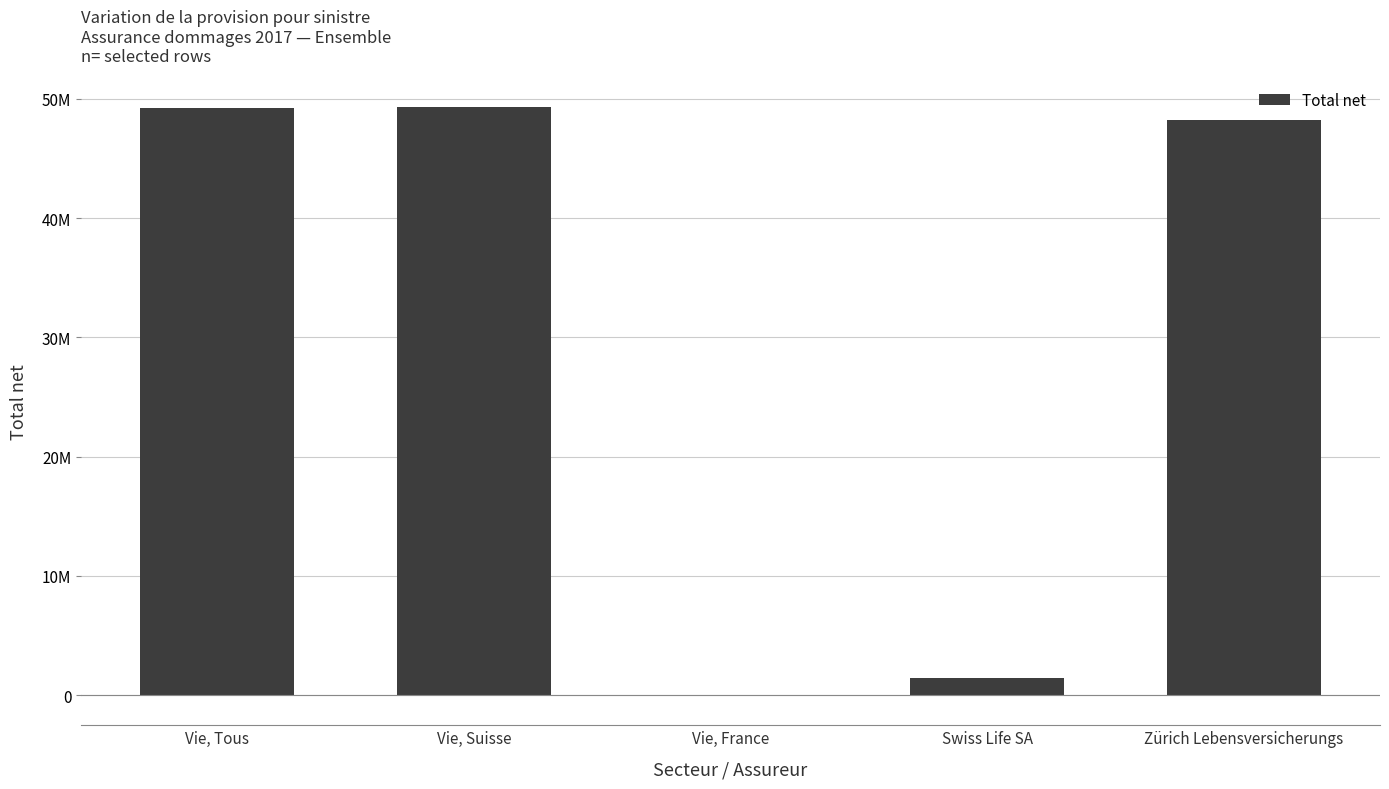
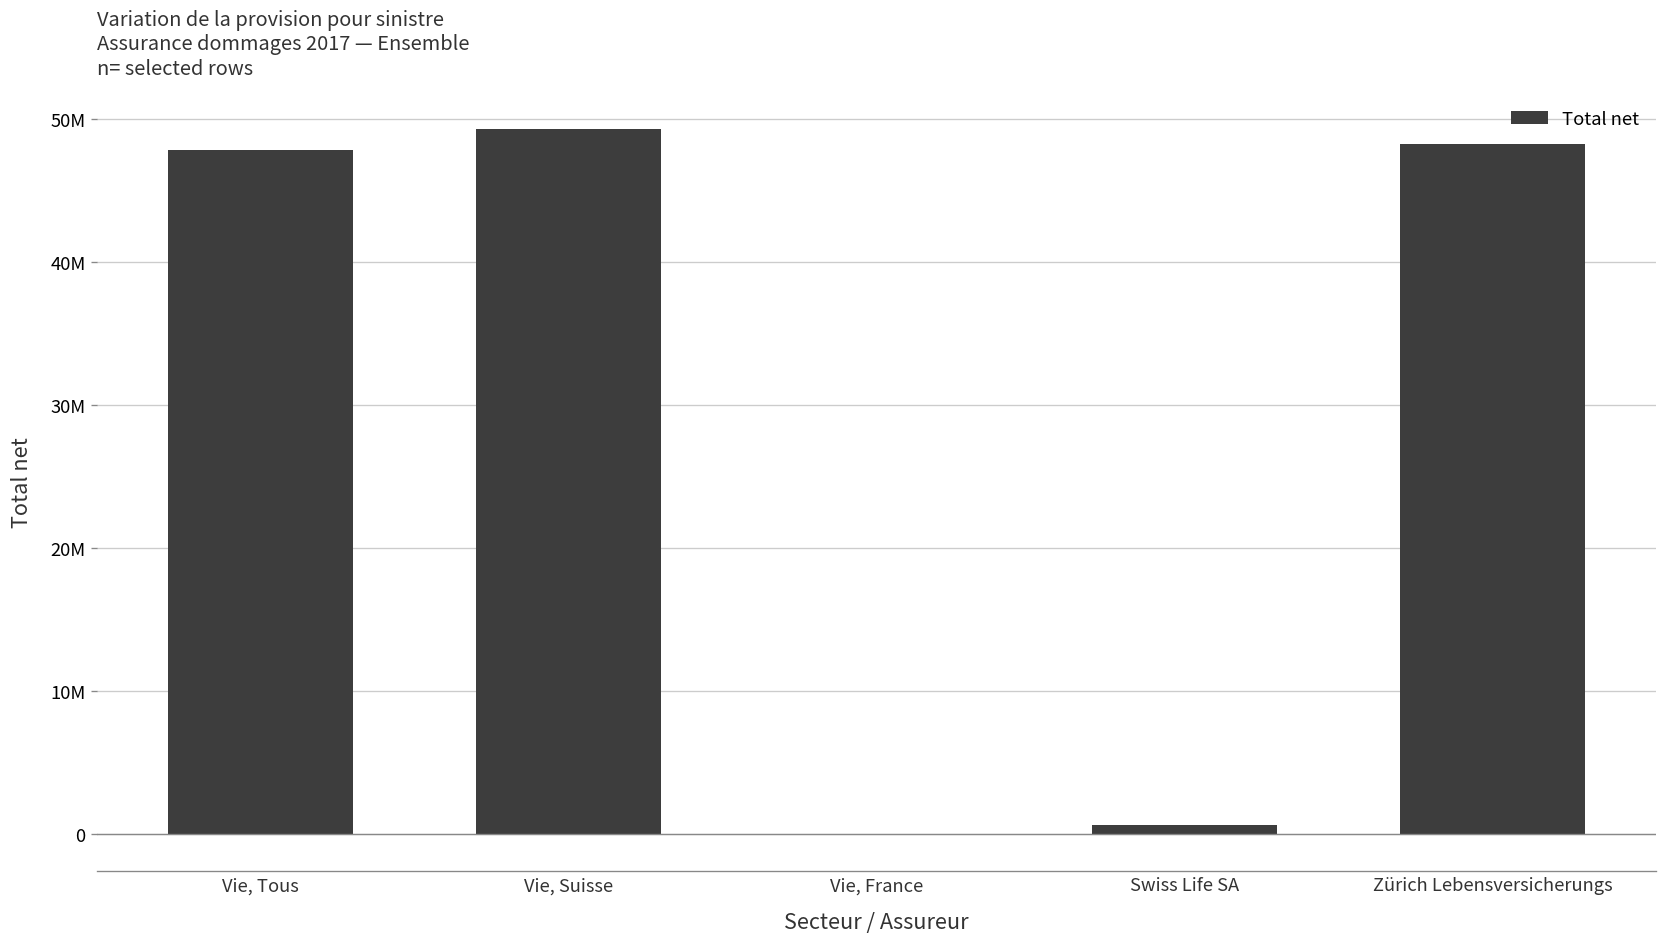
Vie, Tous: 49200000 -> 47800000
Swiss Life SA: 1400000 -> 700000
